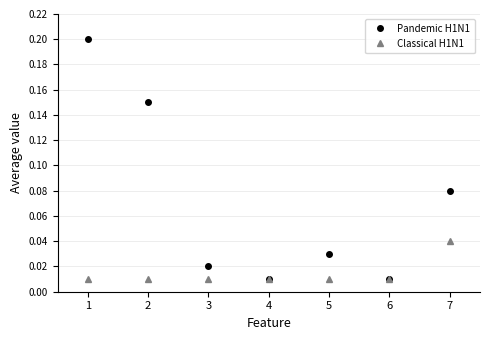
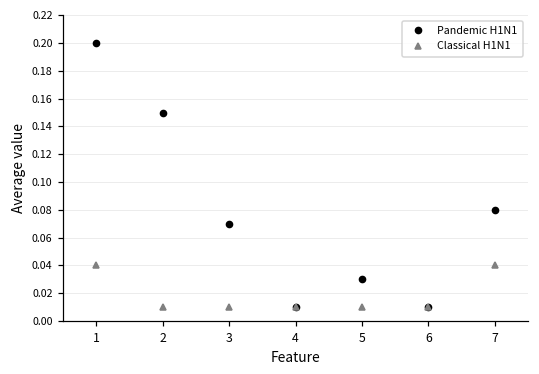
Classical H1N1, 1: 0.01 -> 0.04
Pandemic H1N1, 3: 0.02 -> 0.07
